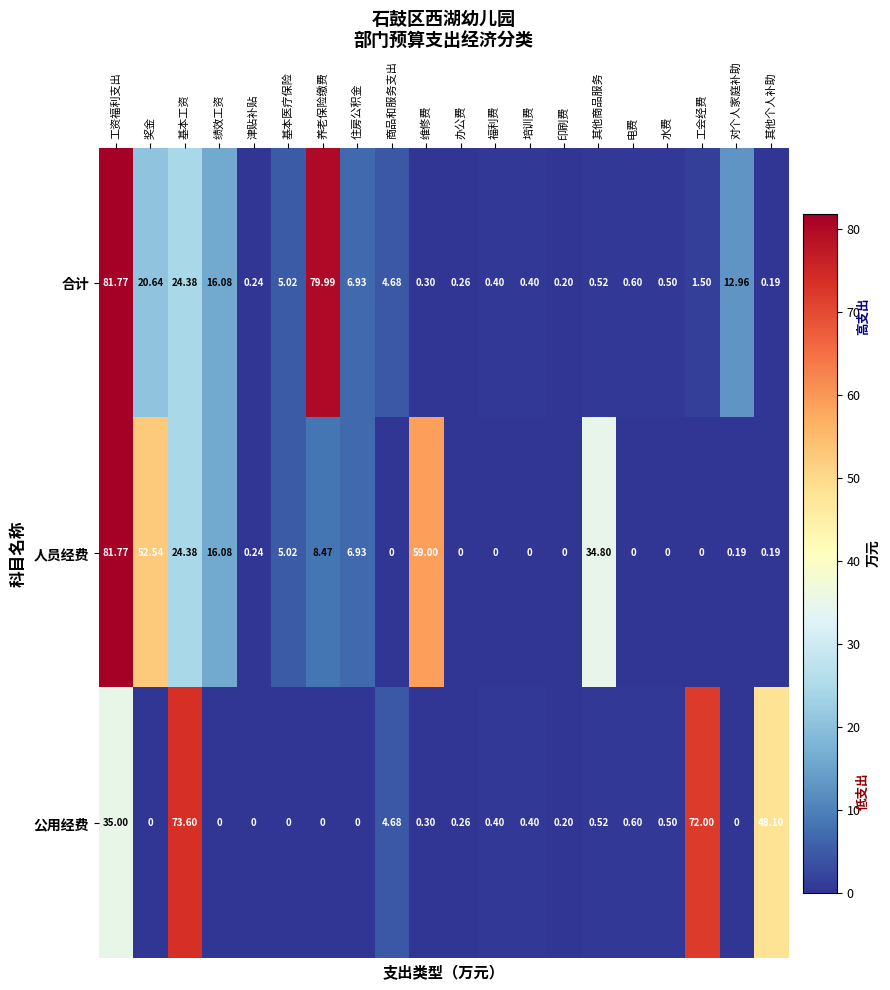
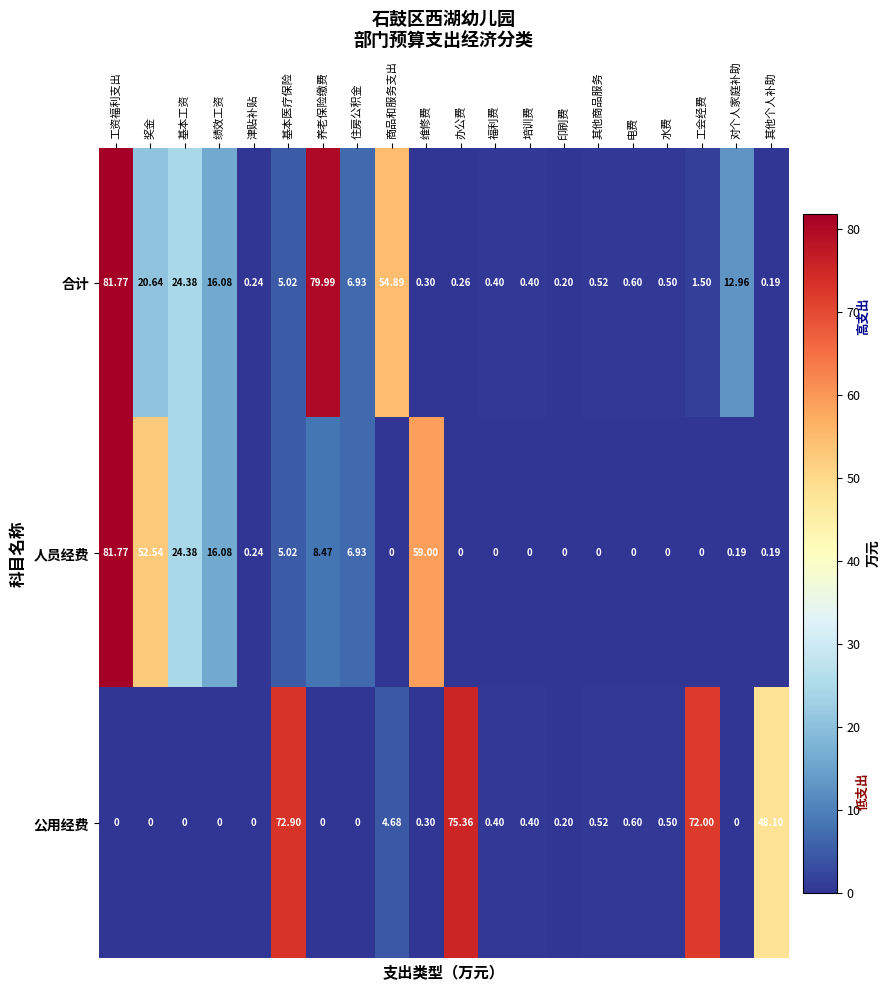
合计, 商品和服务支出: 4.68 -> 54.89
人员经费, 其他商品服务: 34.80 -> 0
公用经费, 工资福利支出: 35.00 -> 0
公用经费, 基本工资: 73.60 -> 0
公用经费, 基本医疗保险: 0 -> 72.90
公用经费, 办公费: 0.26 -> 75.36
